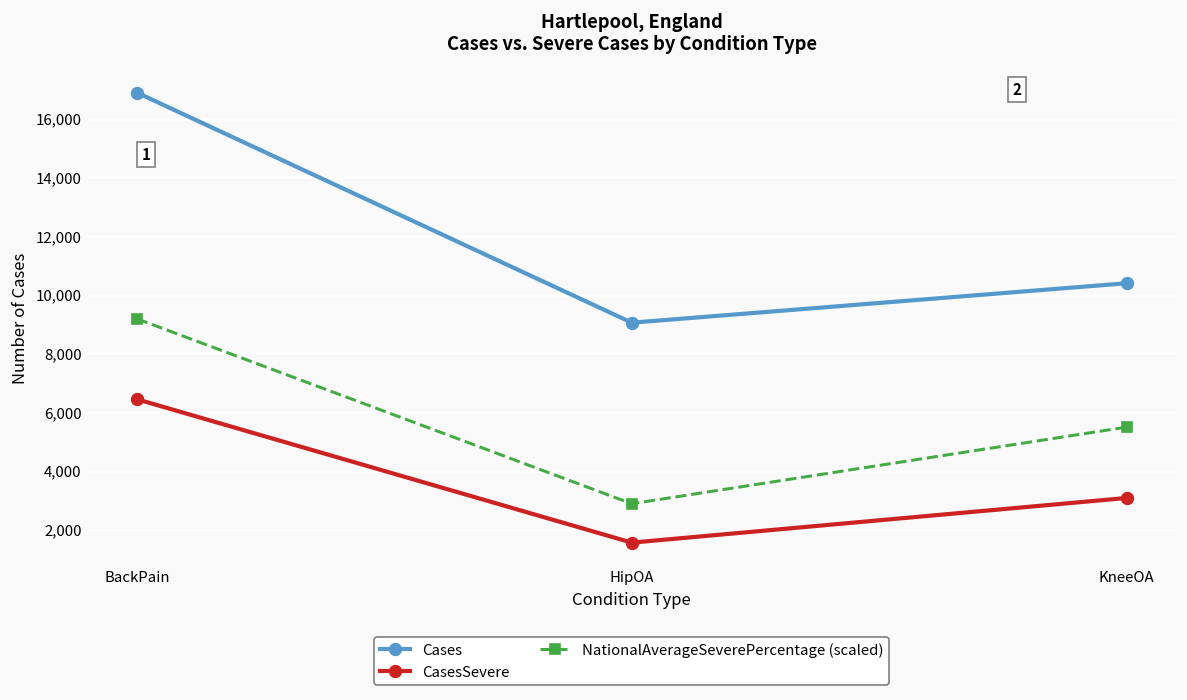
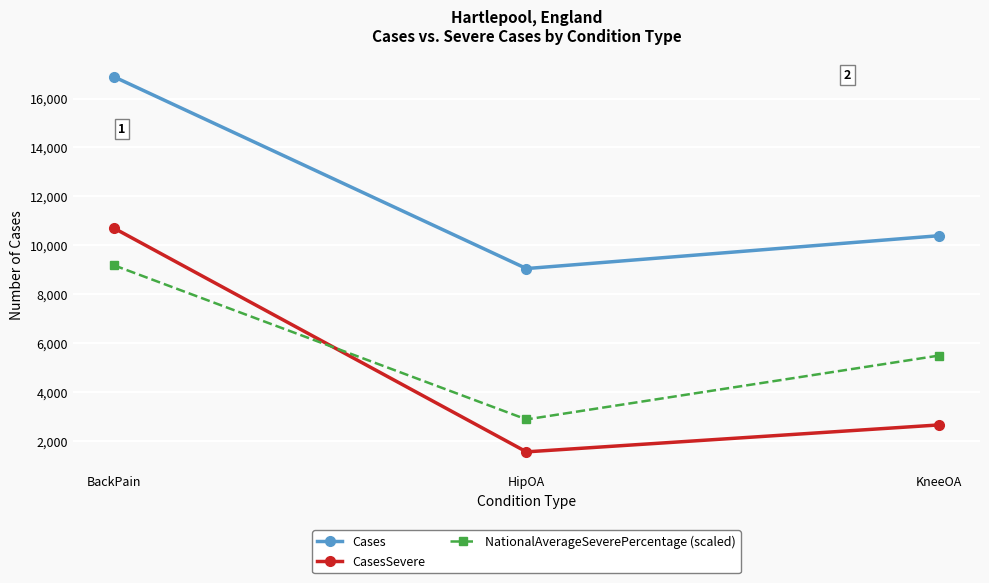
CasesSevere, BackPain: 6,400 -> 10,700
CasesSevere, KneeOA: 3,100 -> 2,700
